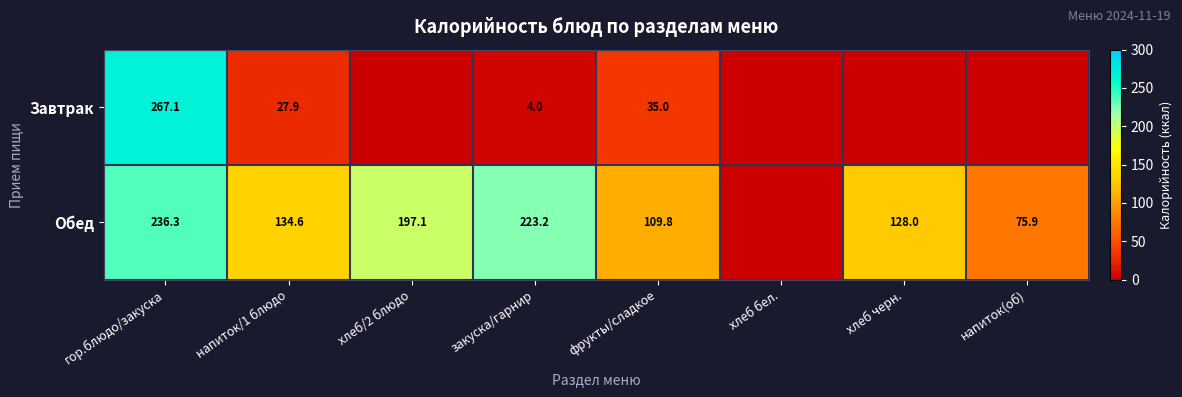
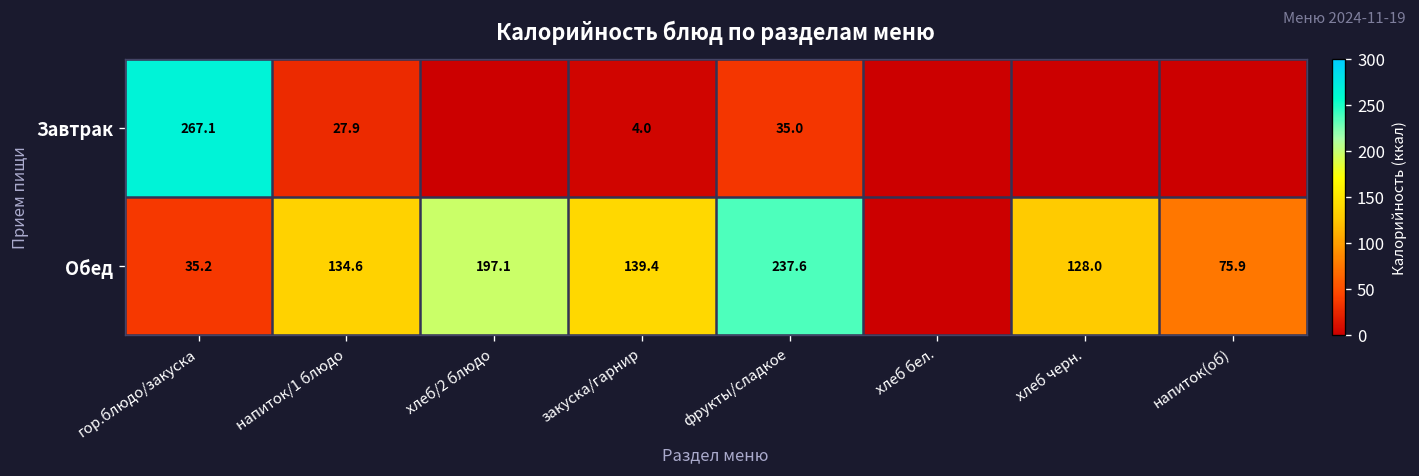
Обед, гор.блюдо/закуска: 236.3 -> 35.2
Обед, закуска/гарнир: 223.2 -> 139.4
Обед, фрукты/сладкое: 109.8 -> 237.6
